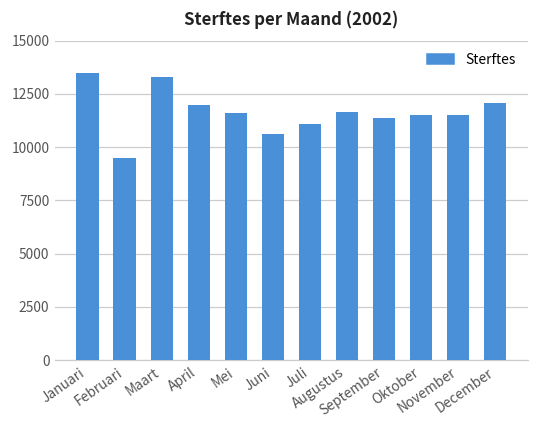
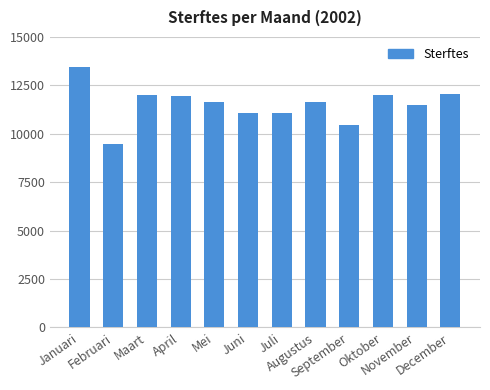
Maart: 13300 -> 12000
Juni: 10600 -> 11100
September: 11400 -> 10400
Oktober: 11500 -> 12000
